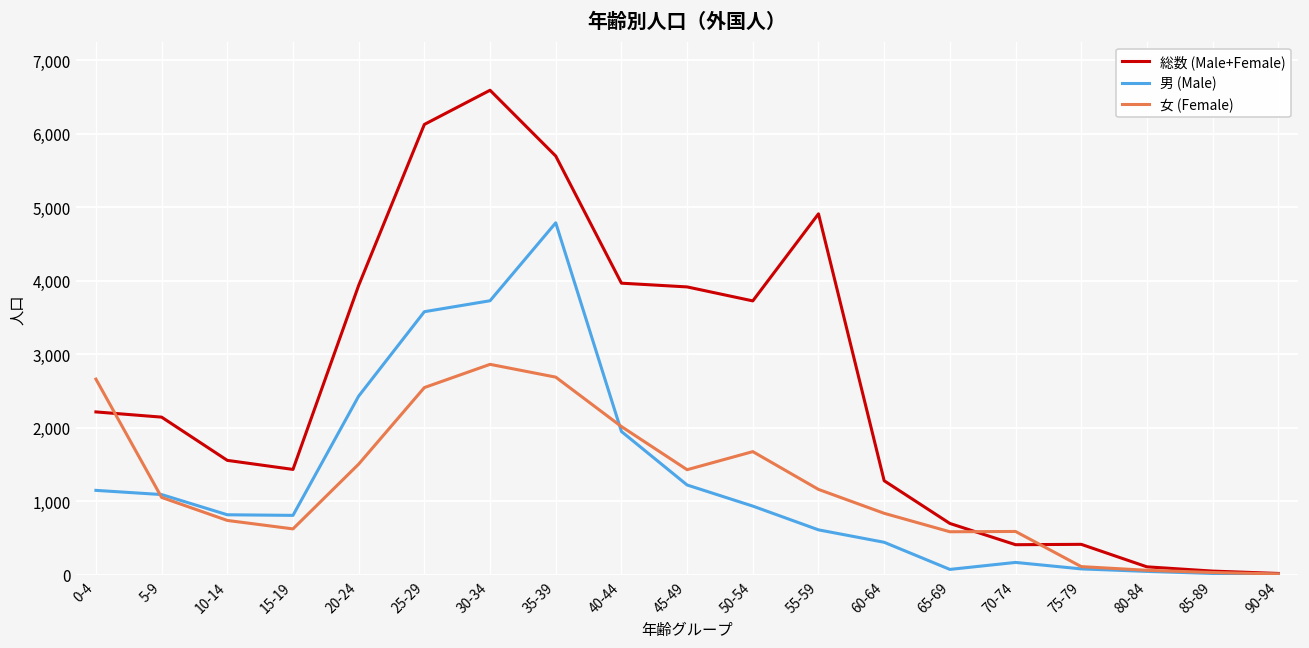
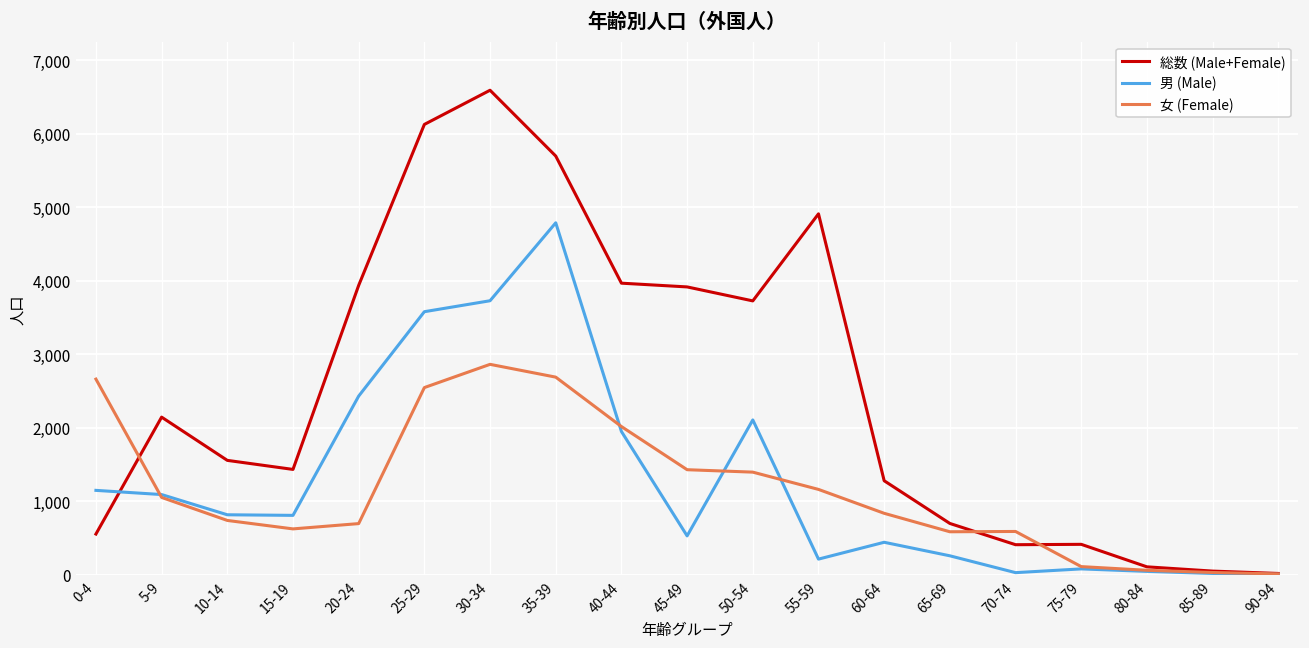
総数 (Male+Female), 0-4: 2,200 -> 600
女 (Female), 20-24: 1,500 -> 700
男 (Male), 45-49: 1,200 -> 500
男 (Male), 50-54: 900 -> 2,100
女 (Female), 50-54: 1,700 -> 1,400
男 (Male), 55-59: 600 -> 200
男 (Male), 65-69: 100 -> 300
男 (Male), 70-74: 200 -> 0
